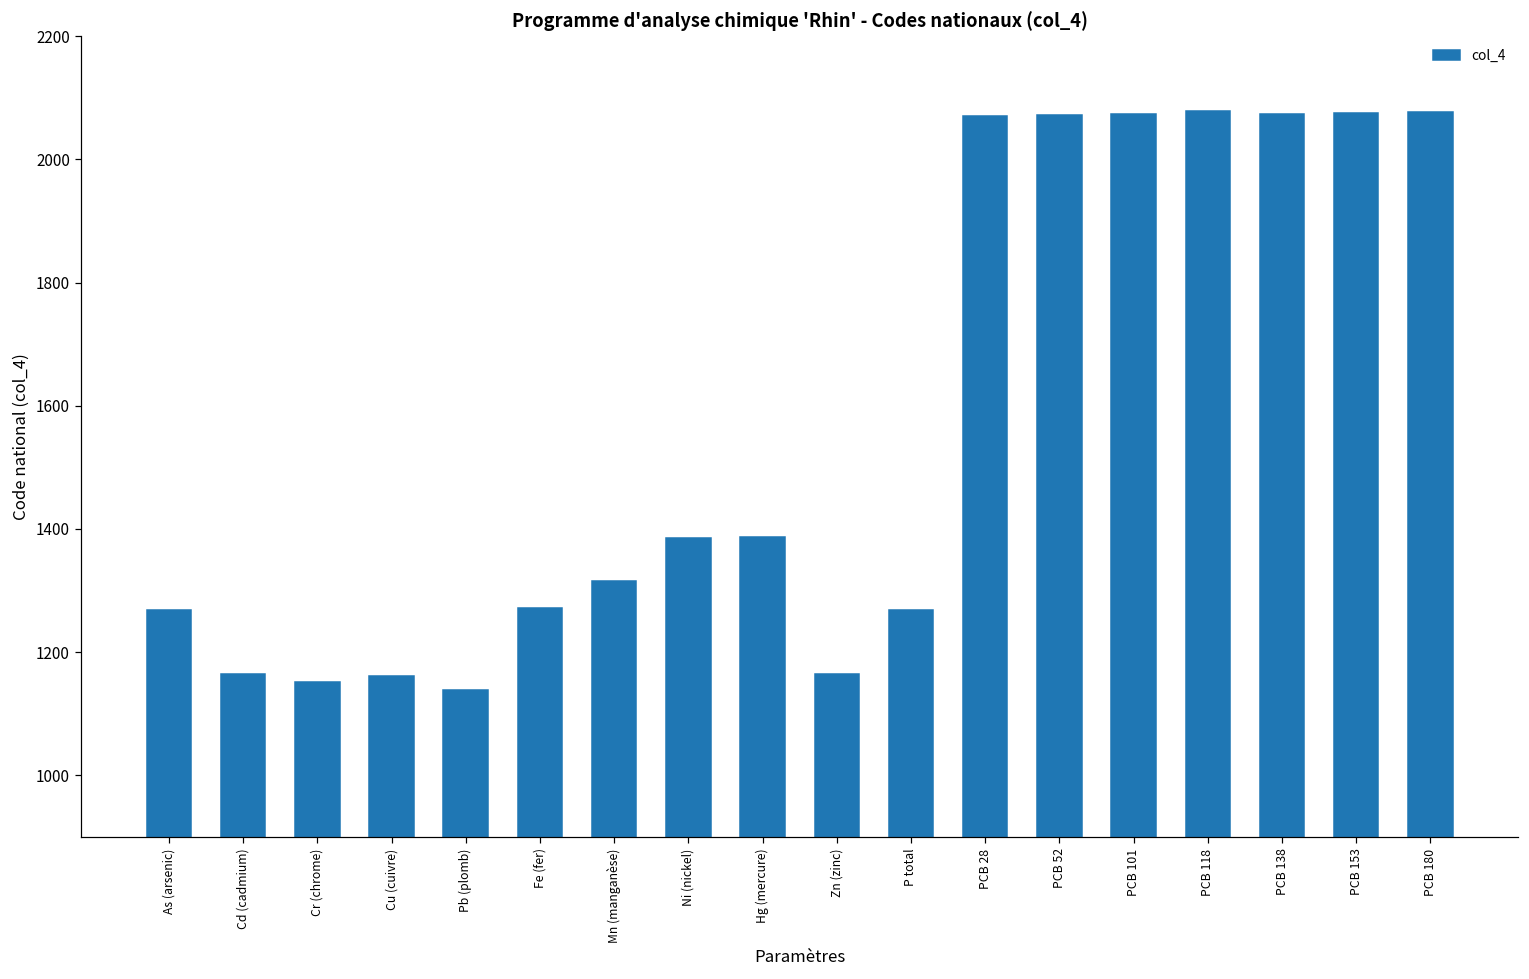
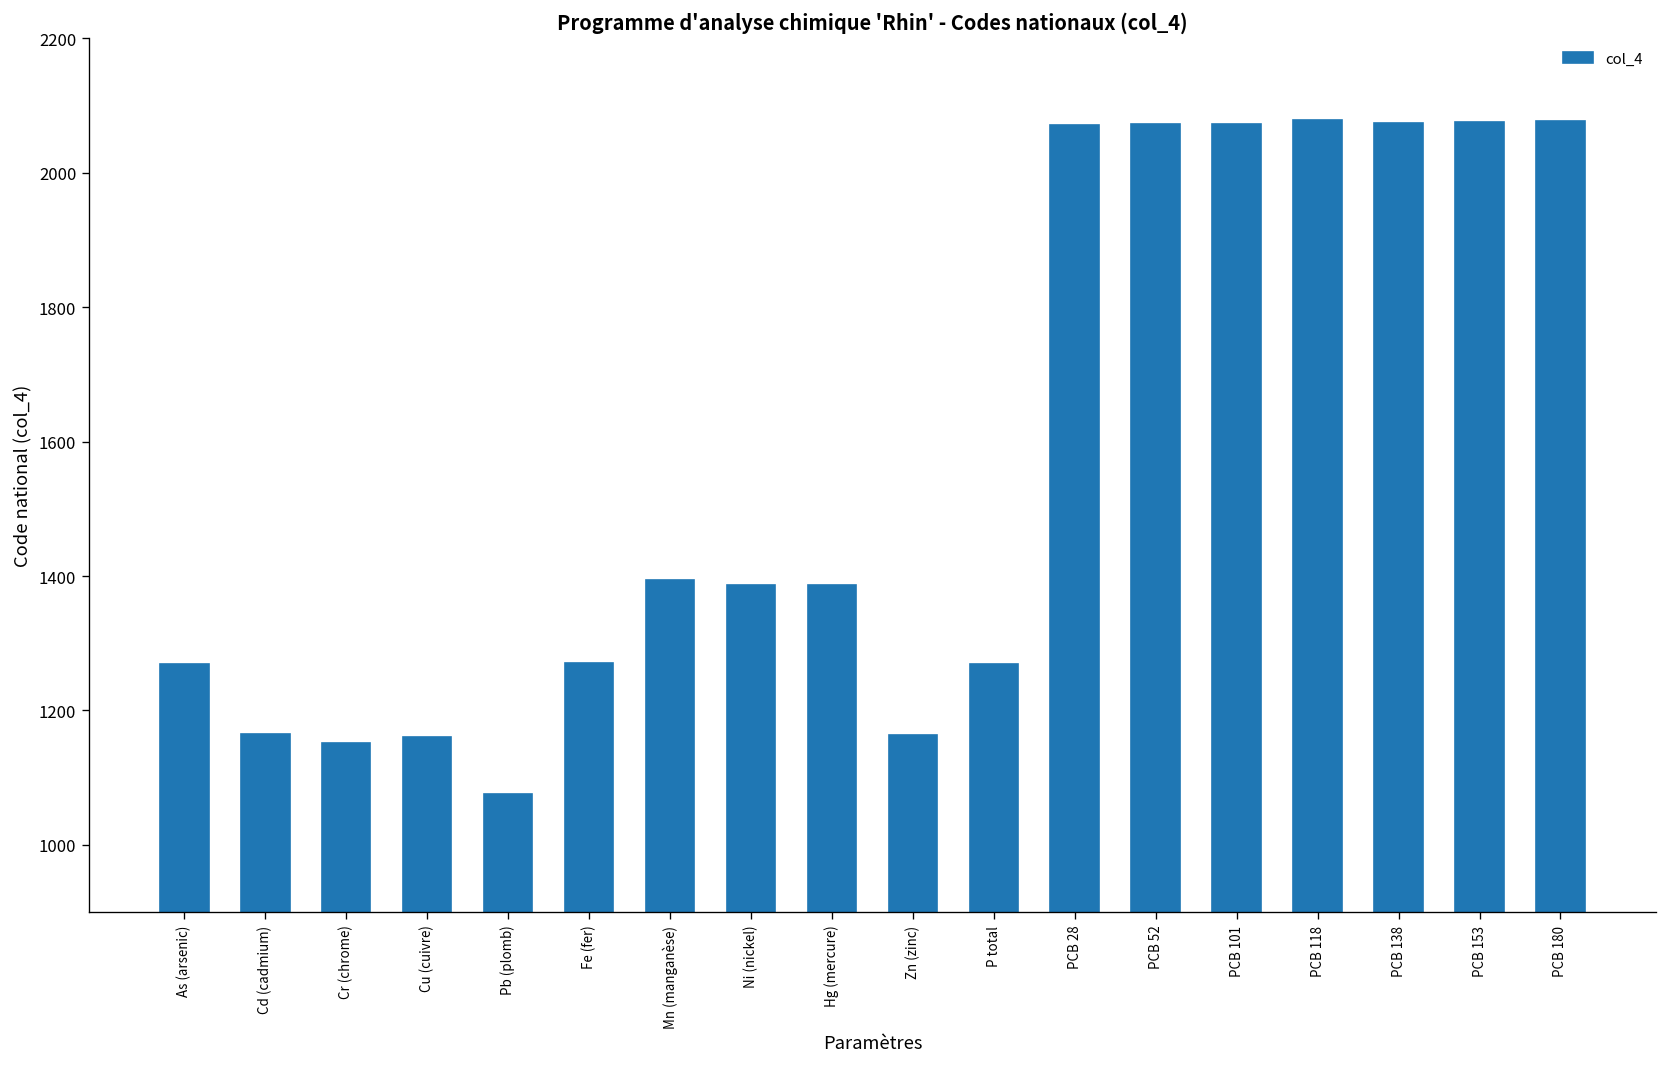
Pb (plomb): 1140 -> 1080
Mn (manganèse): 1320 -> 1390
